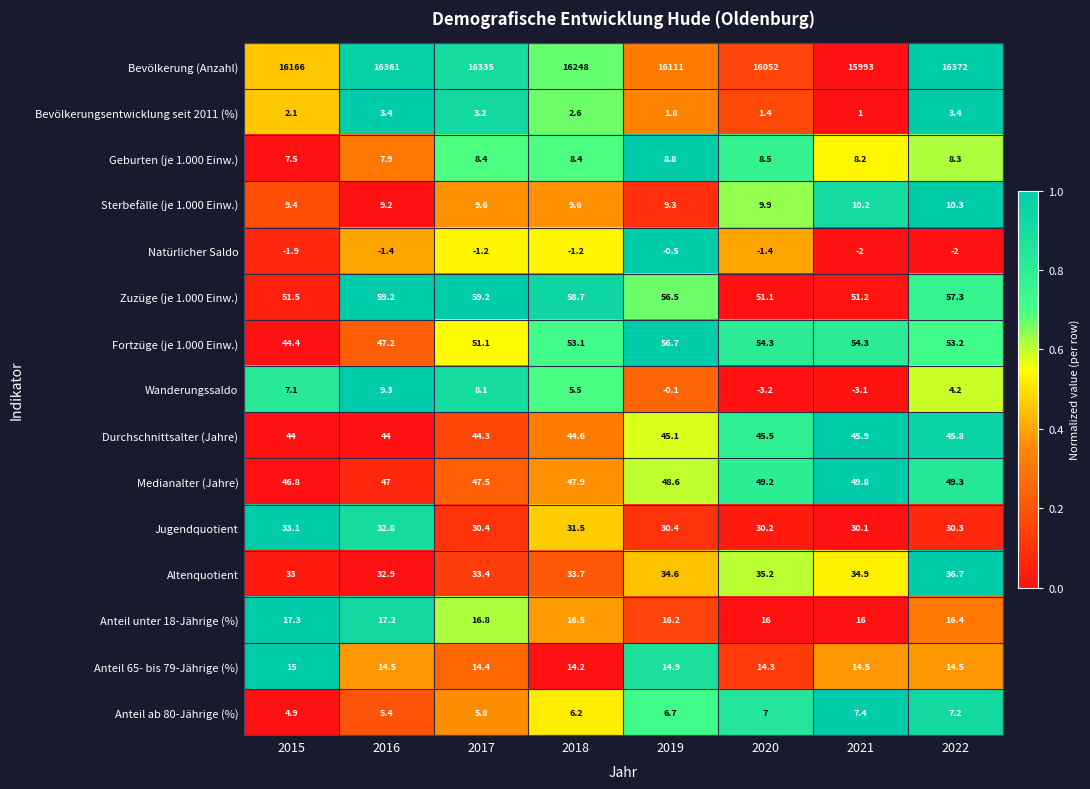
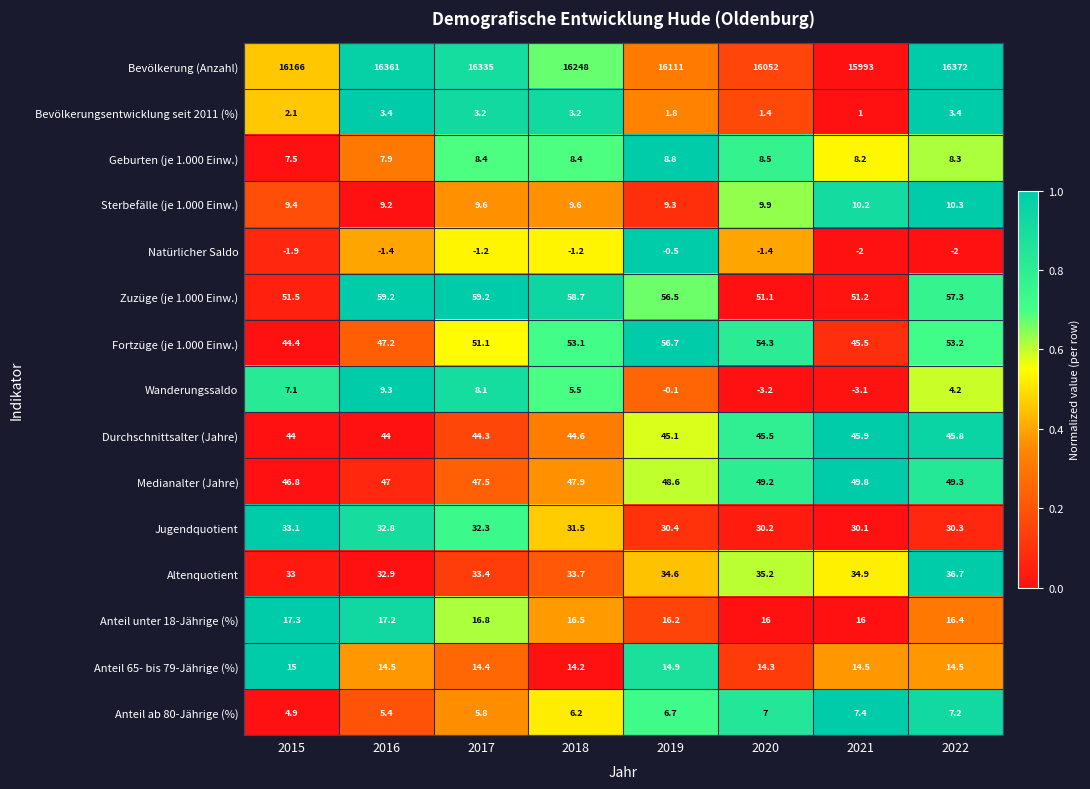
Bevölkerungsentwicklung seit 2011 (%), 2018: 2.6 -> 3.2
Fortzüge (je 1.000 Einw.), 2021: 54.3 -> 45.5
Jugendquotient, 2017: 30.4 -> 32.3
